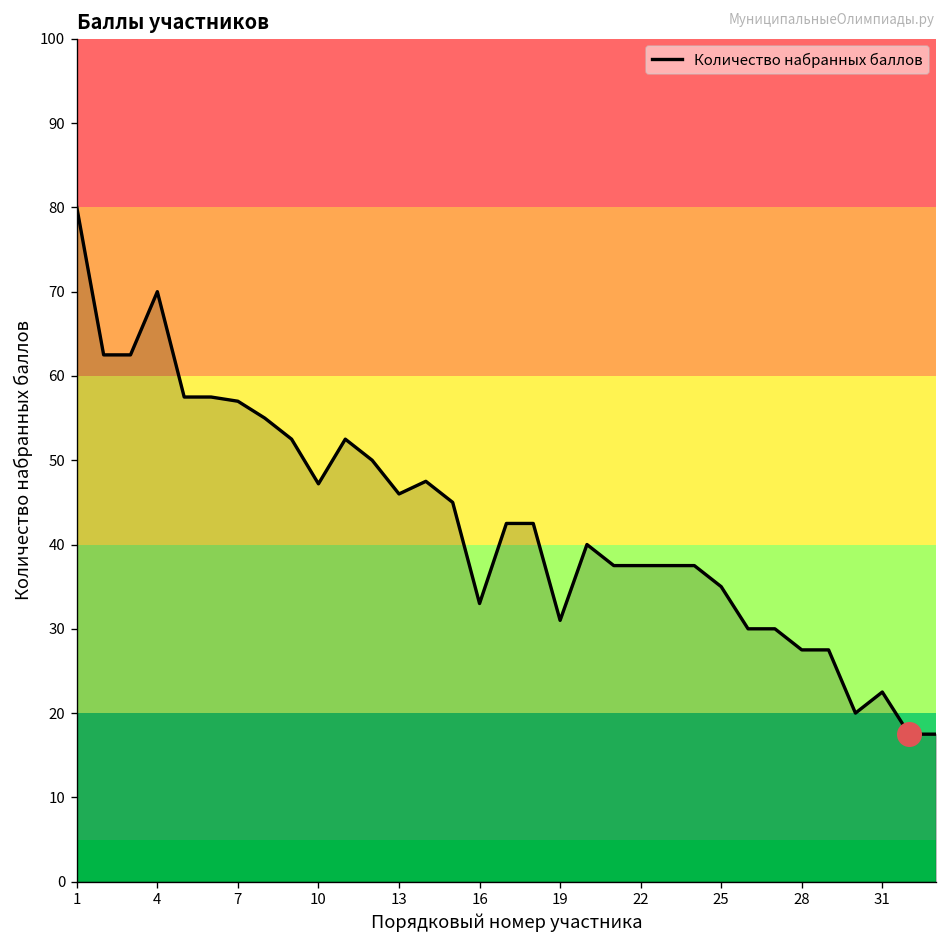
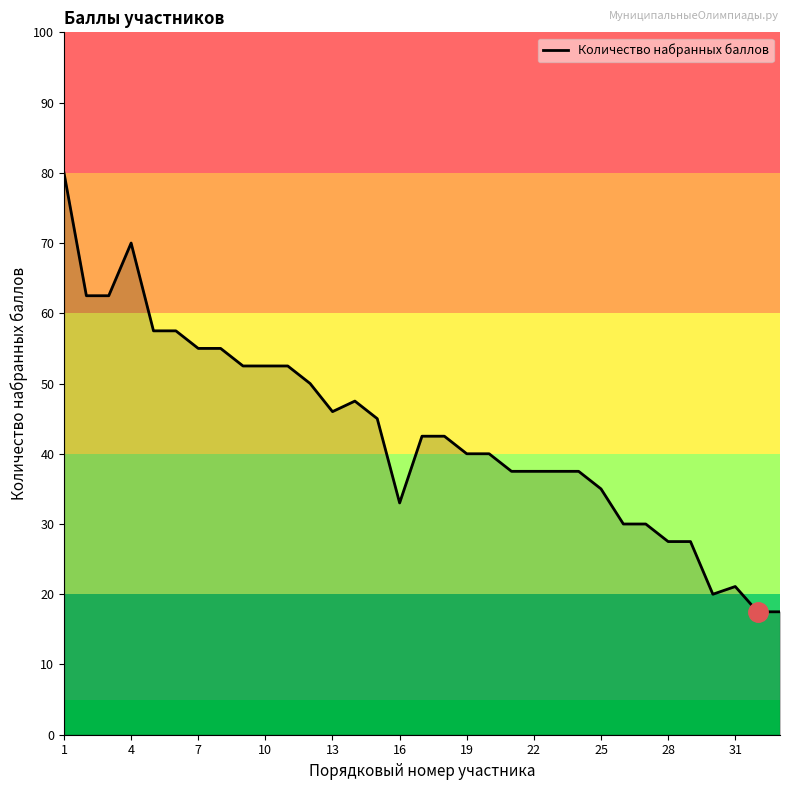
Количество набранных баллов, 7: 57 -> 55
Количество набранных баллов, 10: 47 -> 53
Количество набранных баллов, 19: 31 -> 40
Количество набранных баллов, 31: 23 -> 21
